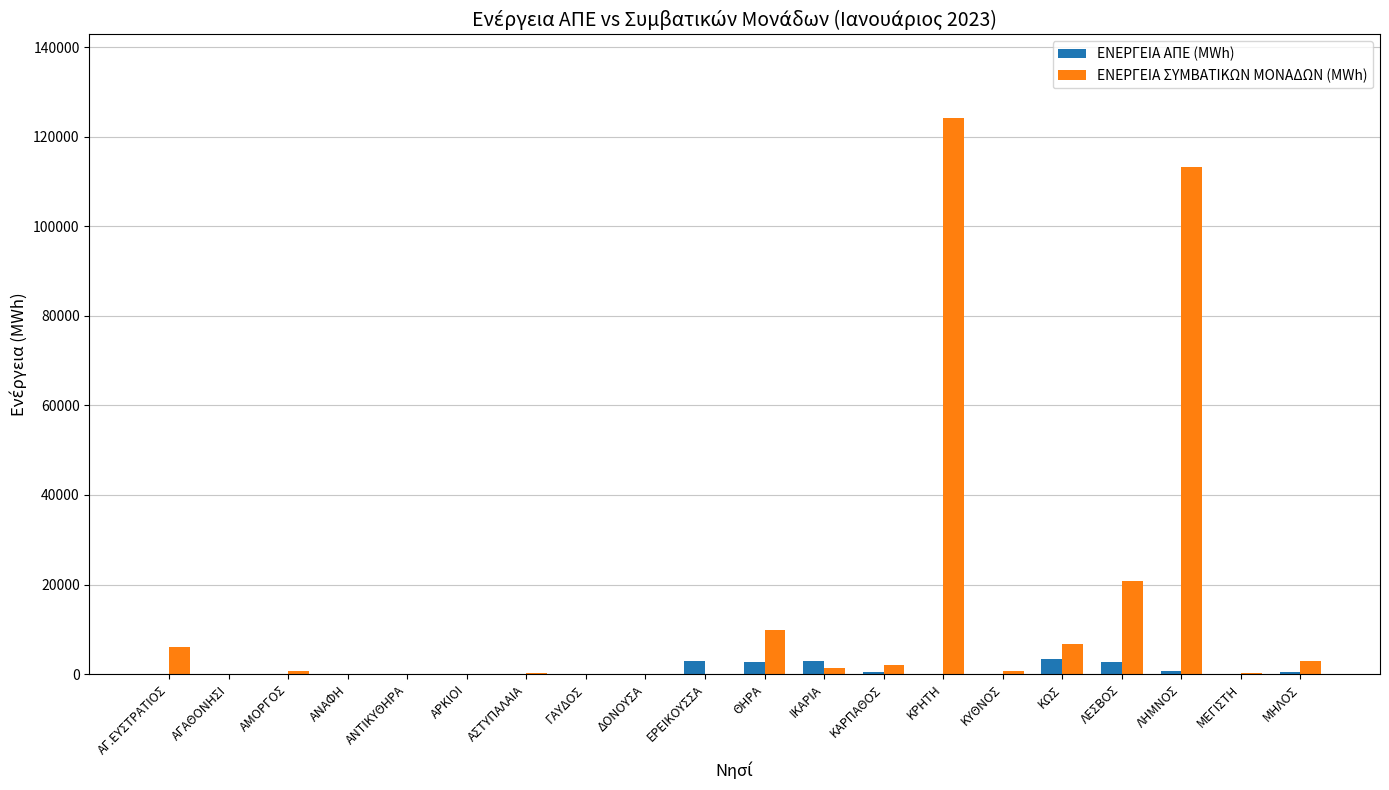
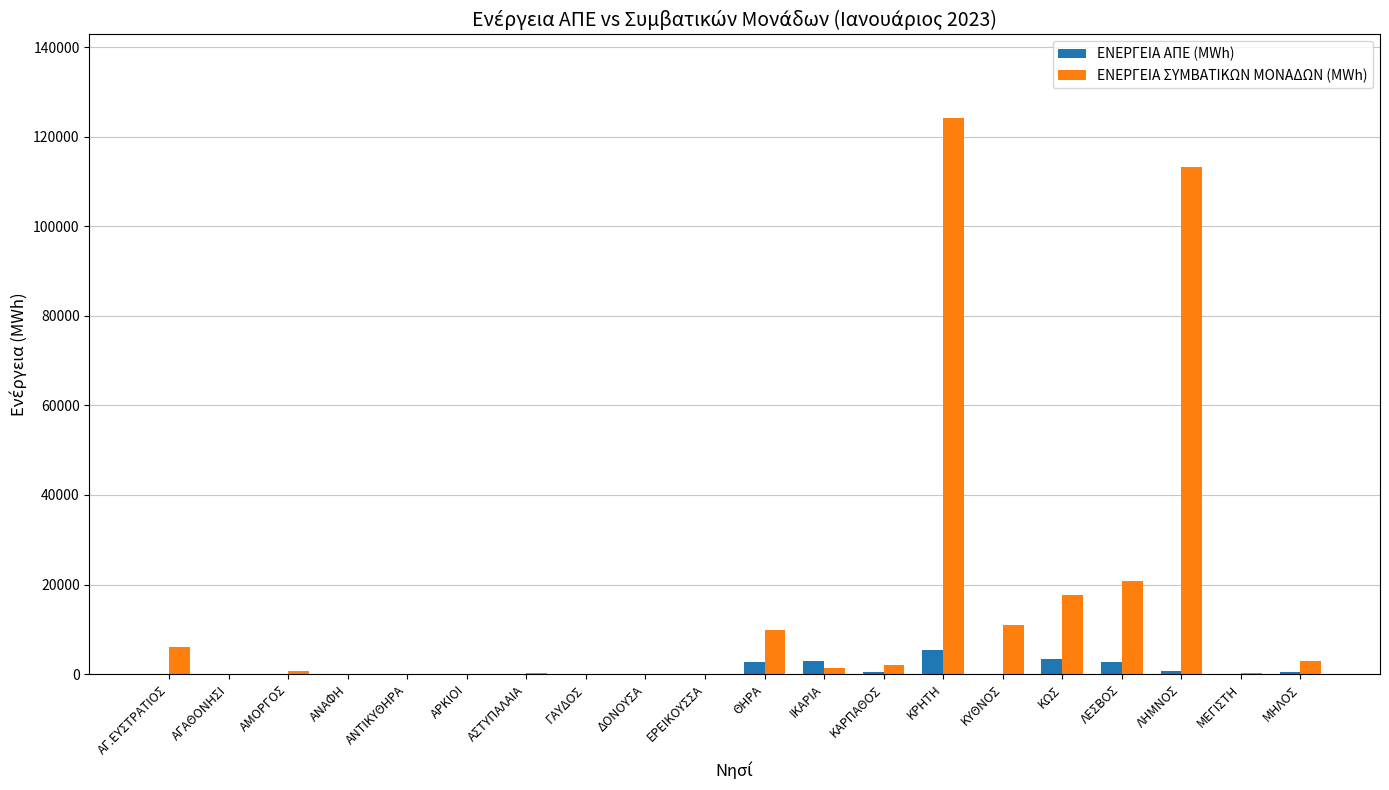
ΕΝΕΡΓΕΙΑ ΑΠΕ (MWh), ΕΡΕΙΚΟΥΣΣΑ: 3000 -> 0
ΕΝΕΡΓΕΙΑ ΑΠΕ (MWh), ΚΡΗΤΗ: 0 -> 5000
ΕΝΕΡΓΕΙΑ ΣΥΜΒΑΤΙΚΩΝ ΜΟΝΑΔΩΝ (MWh), ΚΥΘΝΟΣ: 1000 -> 11000
ΕΝΕΡΓΕΙΑ ΣΥΜΒΑΤΙΚΩΝ ΜΟΝΑΔΩΝ (MWh), ΚΩΣ: 7000 -> 18000
